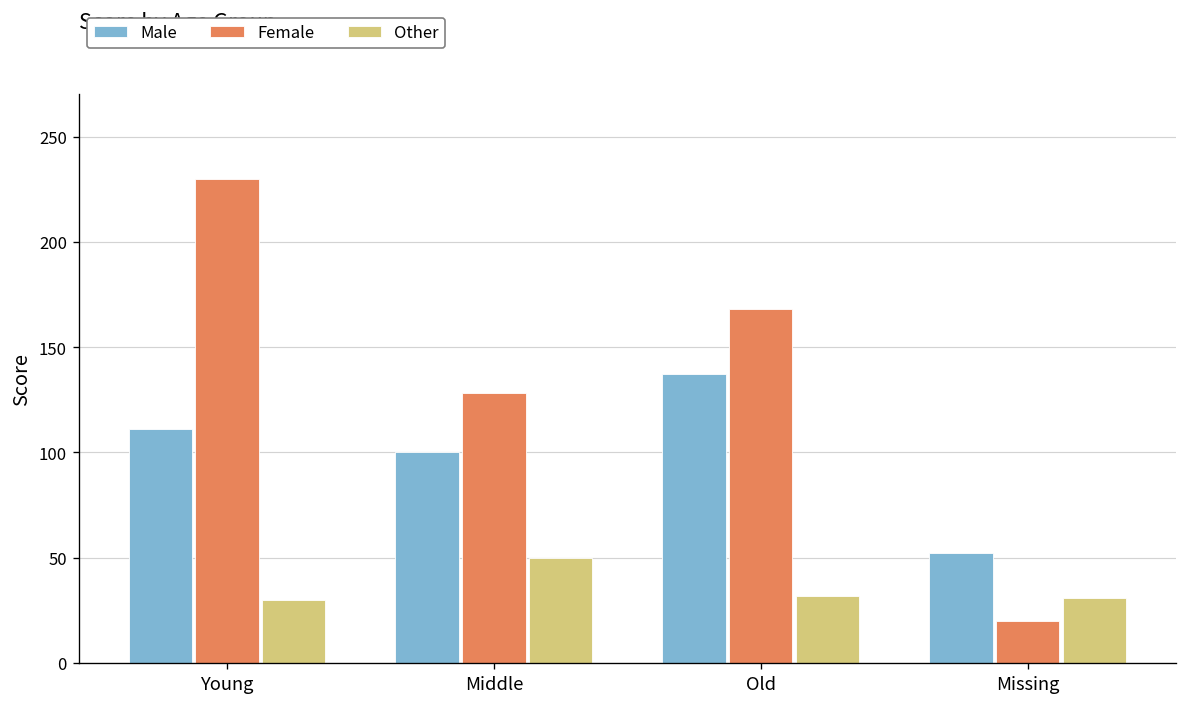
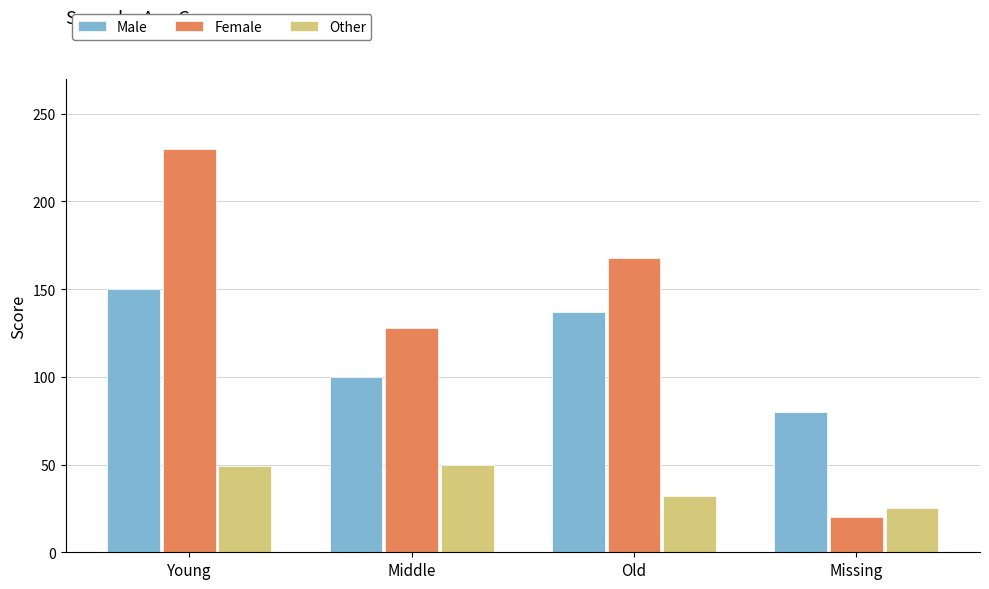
Male, Young: 111 -> 150
Other, Young: 30 -> 49
Male, Missing: 52 -> 80
Other, Missing: 31 -> 25
